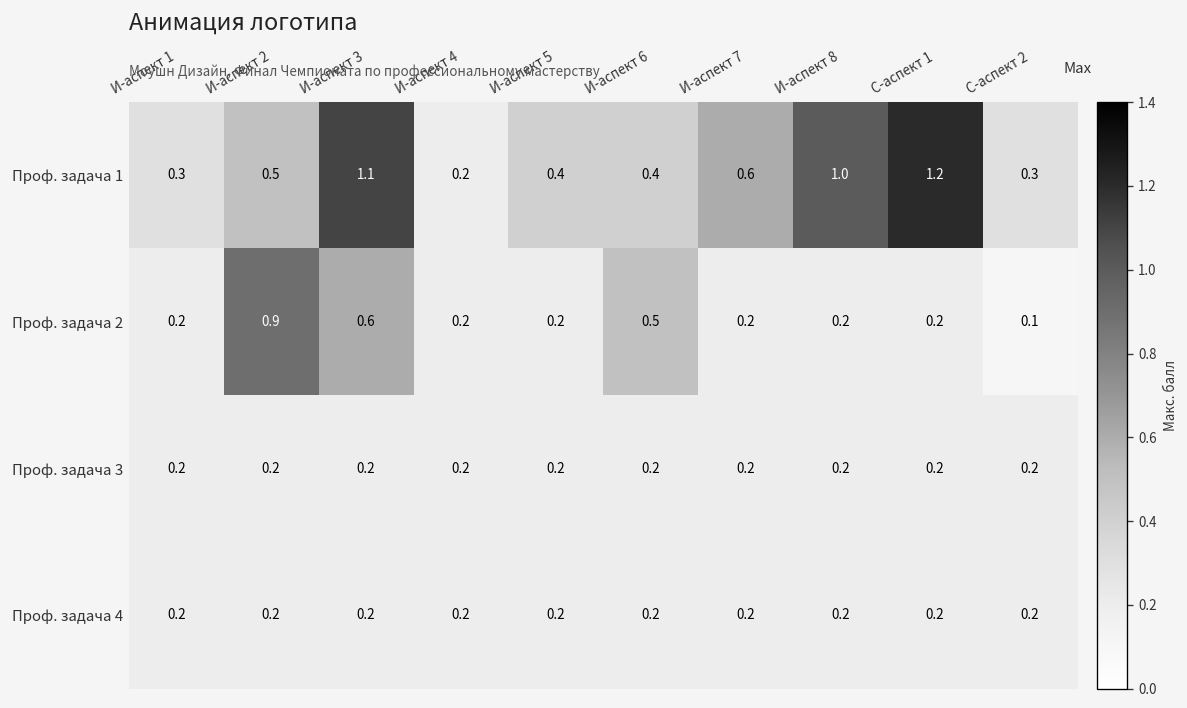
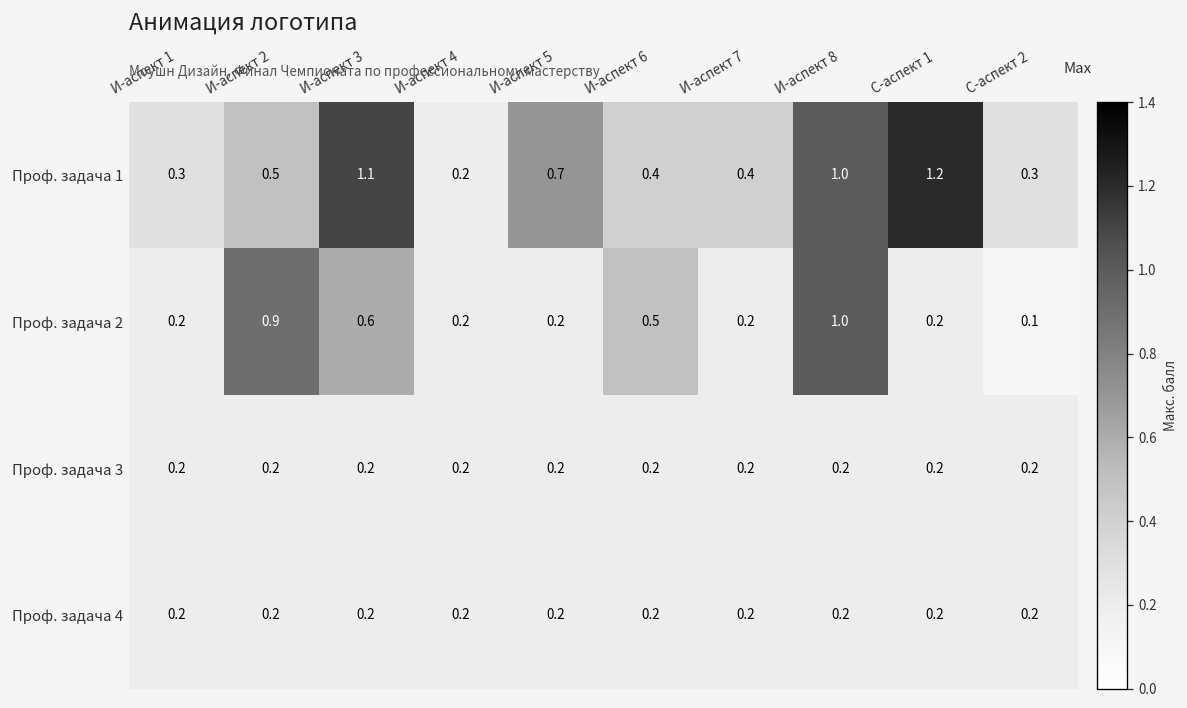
Проф. задача 1, И-аспект 5: 0.4 -> 0.7
Проф. задача 1, И-аспект 7: 0.6 -> 0.4
Проф. задача 2, И-аспект 8: 0.2 -> 1.0
